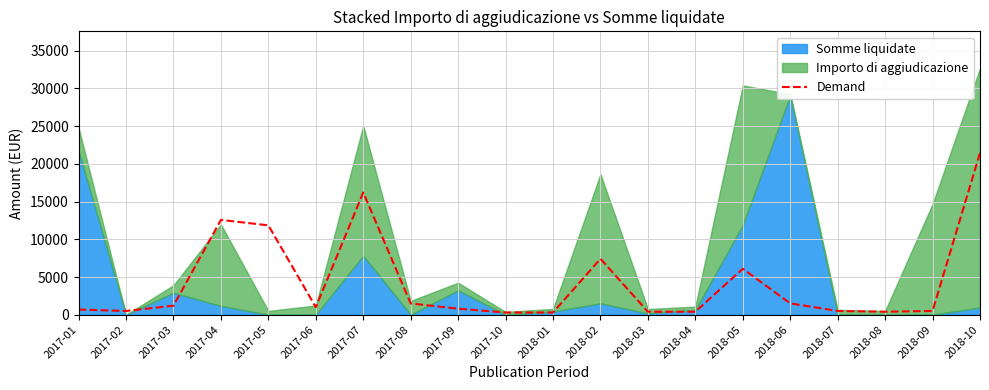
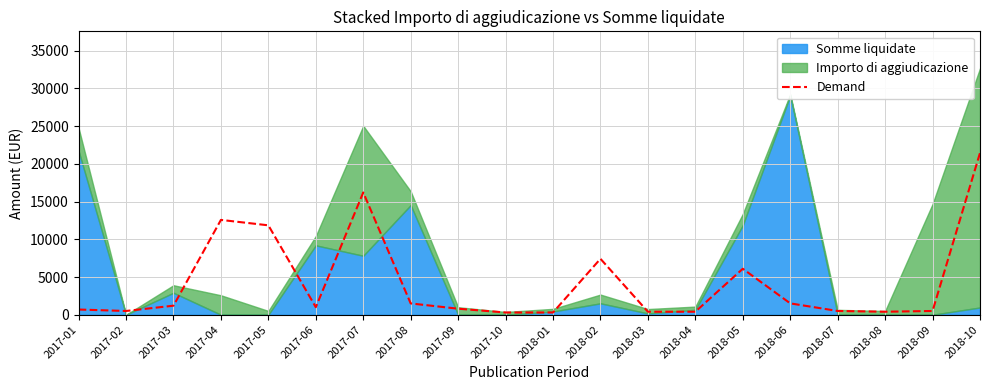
Somme liquidate, 2017-04: 1000 -> 0
Importo di aggiudicazione, 2017-04: 11000 -> 3000
Somme liquidate, 2017-06: 0 -> 9000
Somme liquidate, 2017-08: 0 -> 15000
Somme liquidate, 2017-09: 3000 -> 0
Importo di aggiudicazione, 2018-02: 17000 -> 1000
Importo di aggiudicazione, 2018-05: 19000 -> 2000
